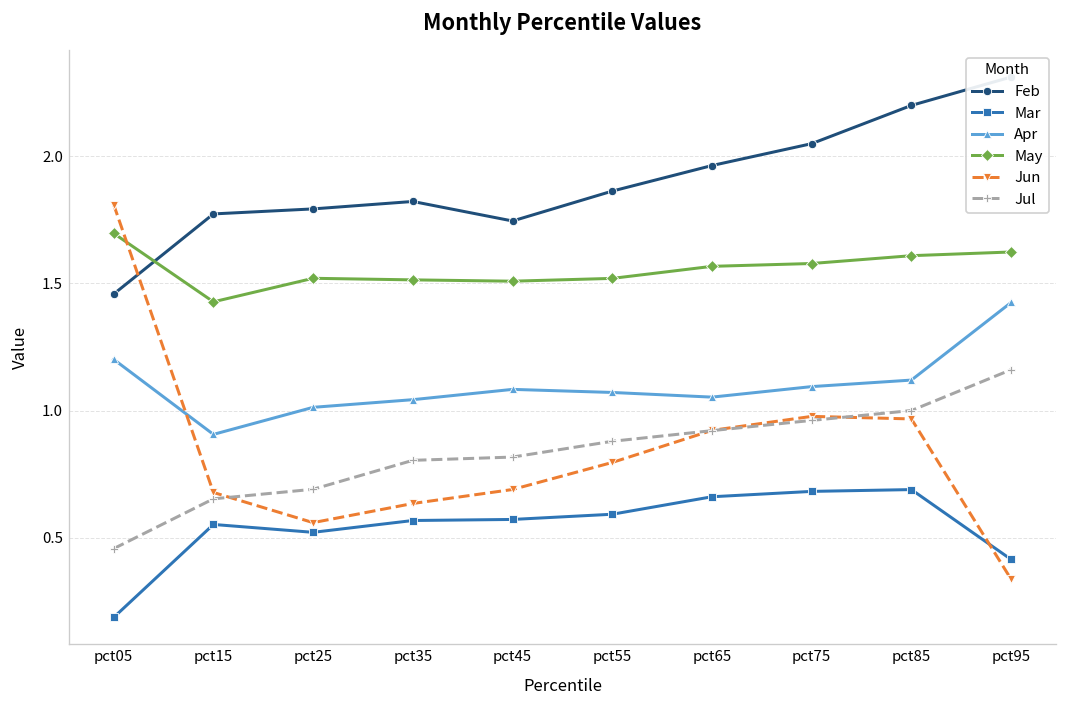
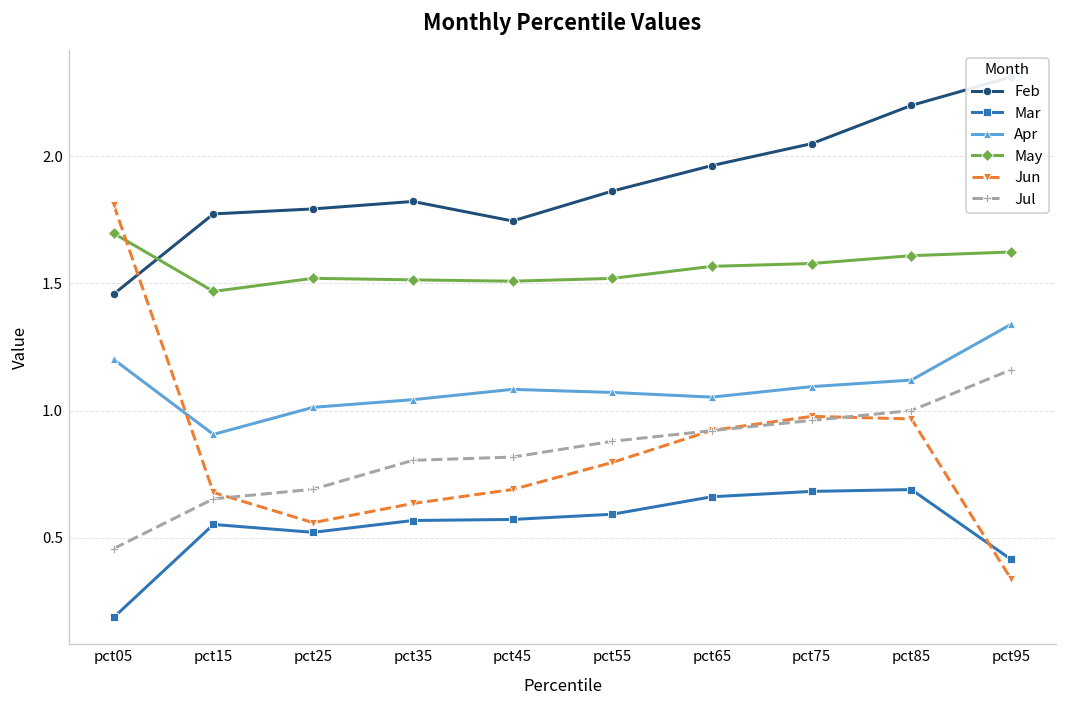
May, pct15: 1.43 -> 1.47
Apr, pct95: 1.43 -> 1.34
